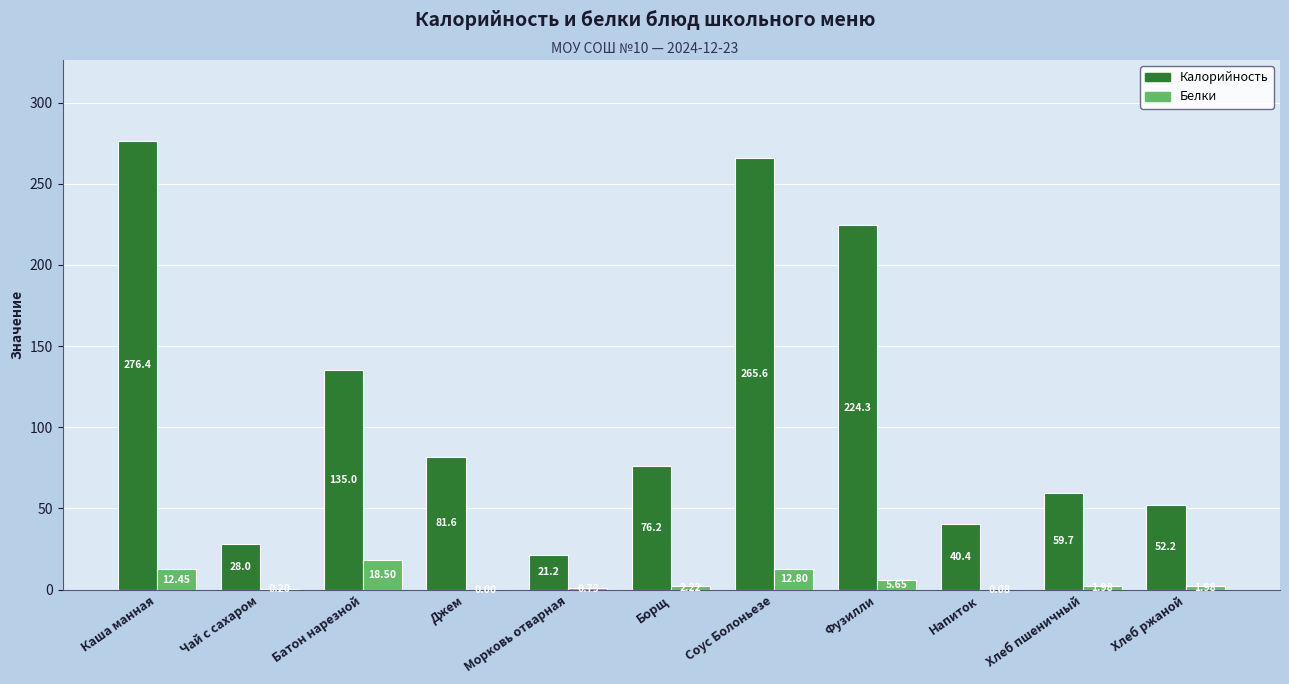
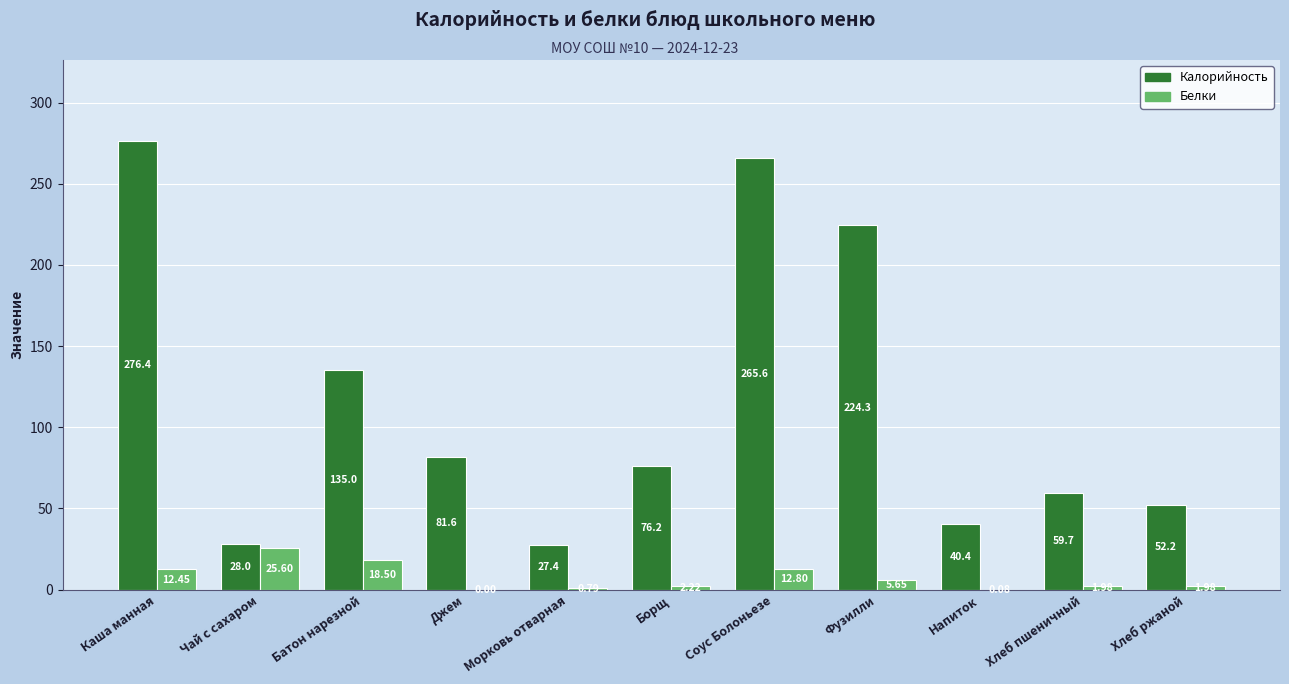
Белки, Чай с сахаром: 0 -> 26
Калорийность, Морковь отварная: 21.2 -> 27.4
